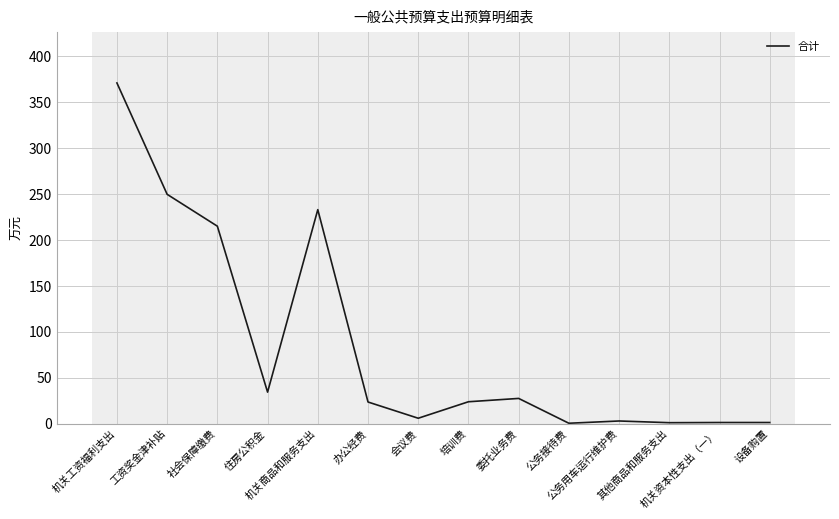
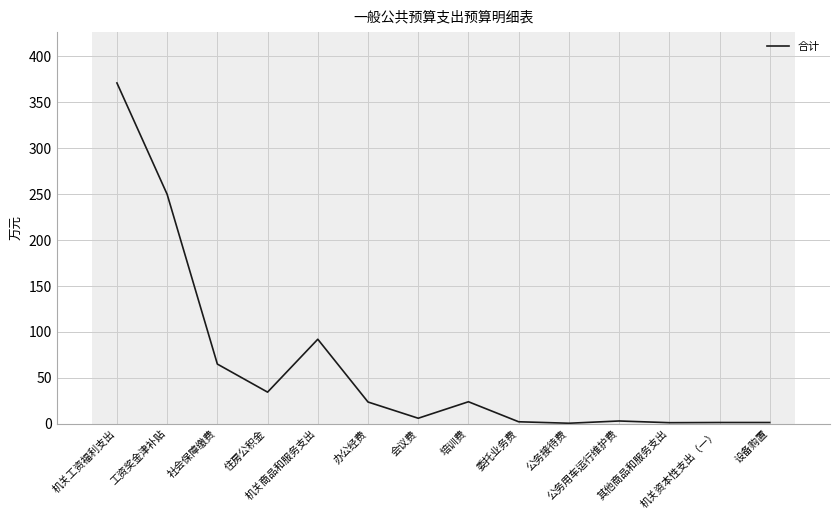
社会保障缴费: 210 -> 60
机关商品和服务支出: 230 -> 90
委托业务费: 30 -> 0
